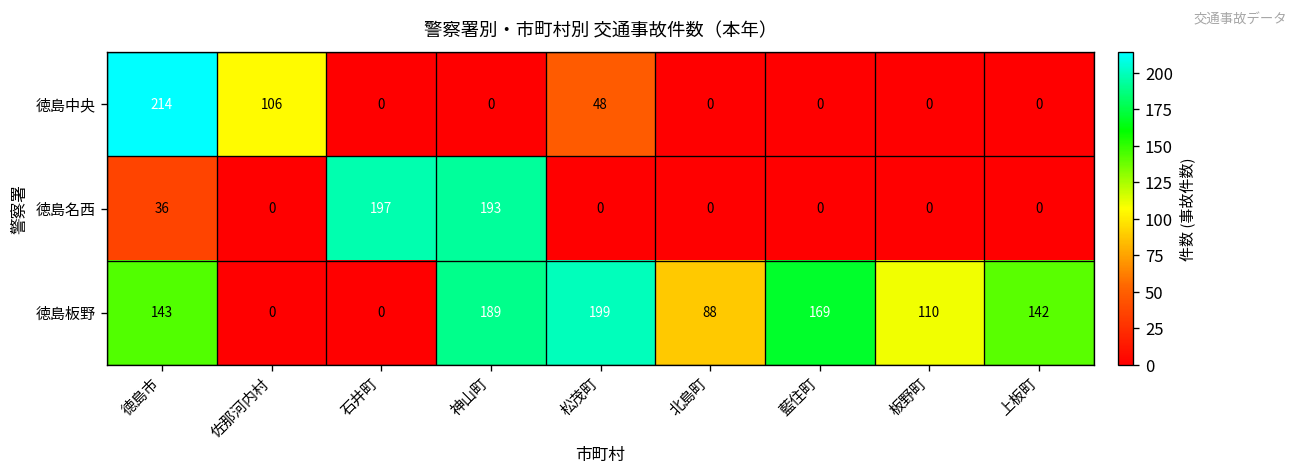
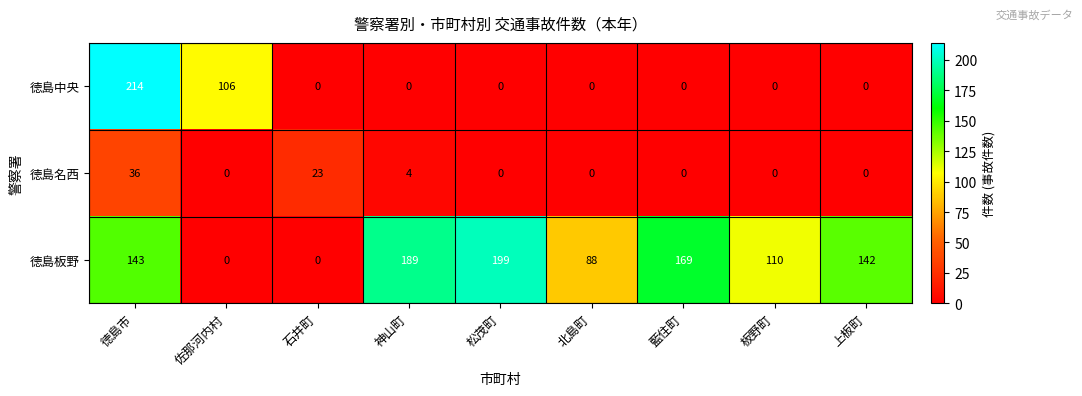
徳島中央, 松茂町: 48 -> 0
徳島名西, 石井町: 197 -> 23
徳島名西, 神山町: 193 -> 4
